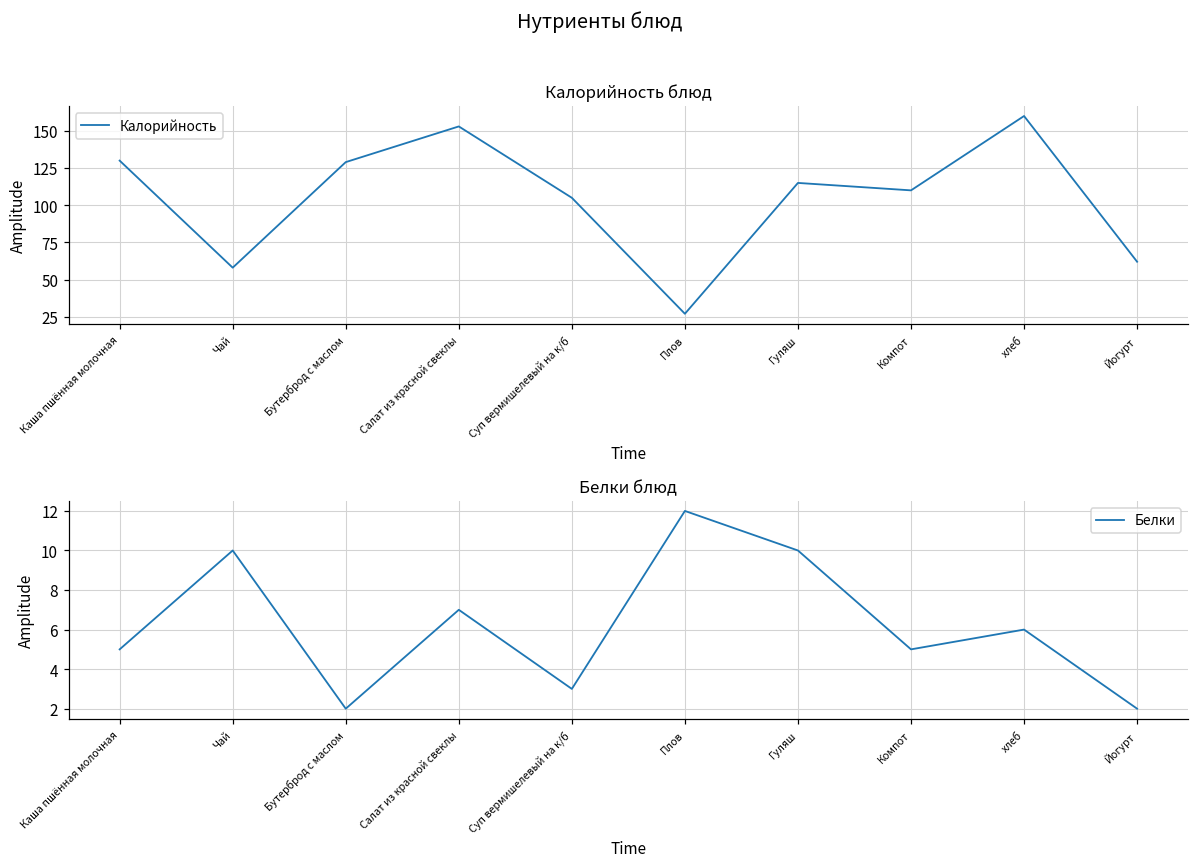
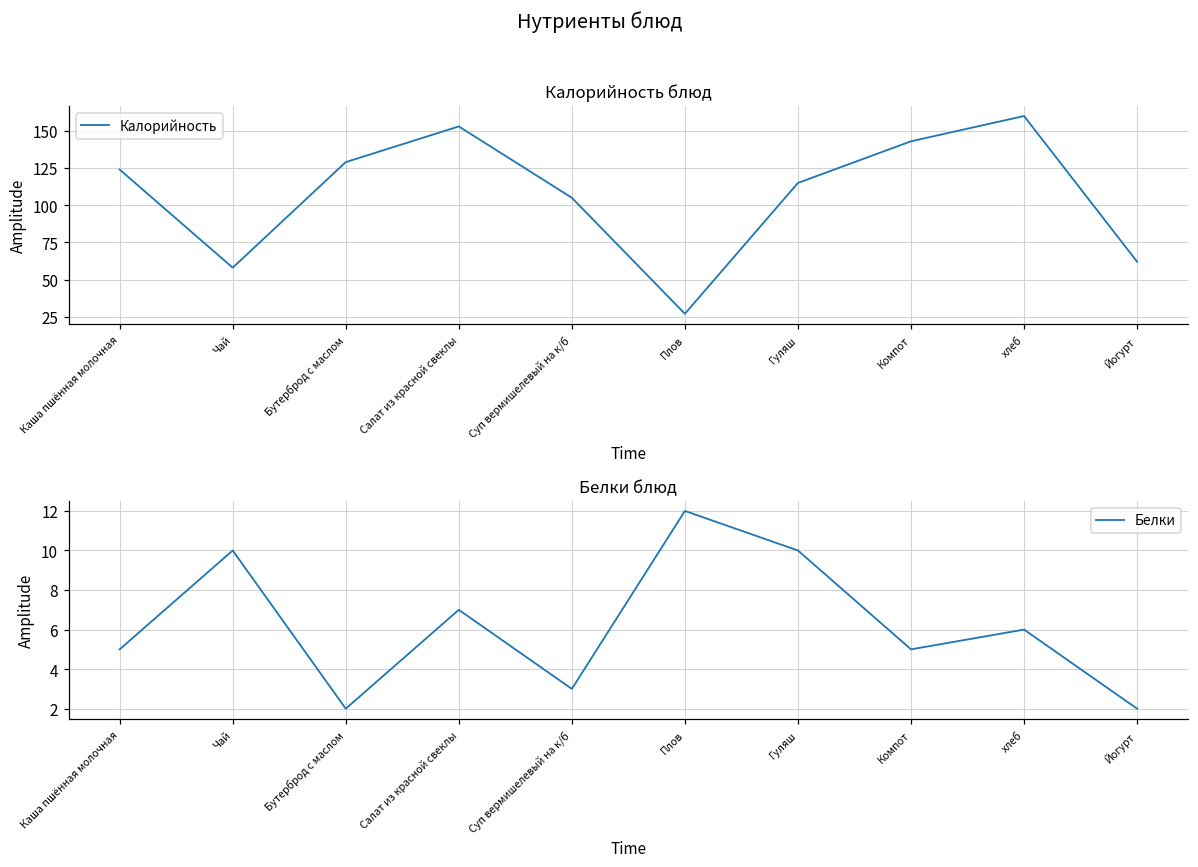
Калорийность блюд, Каша пшённая молочная: 130 -> 124
Калорийность блюд, Компот: 110 -> 143
